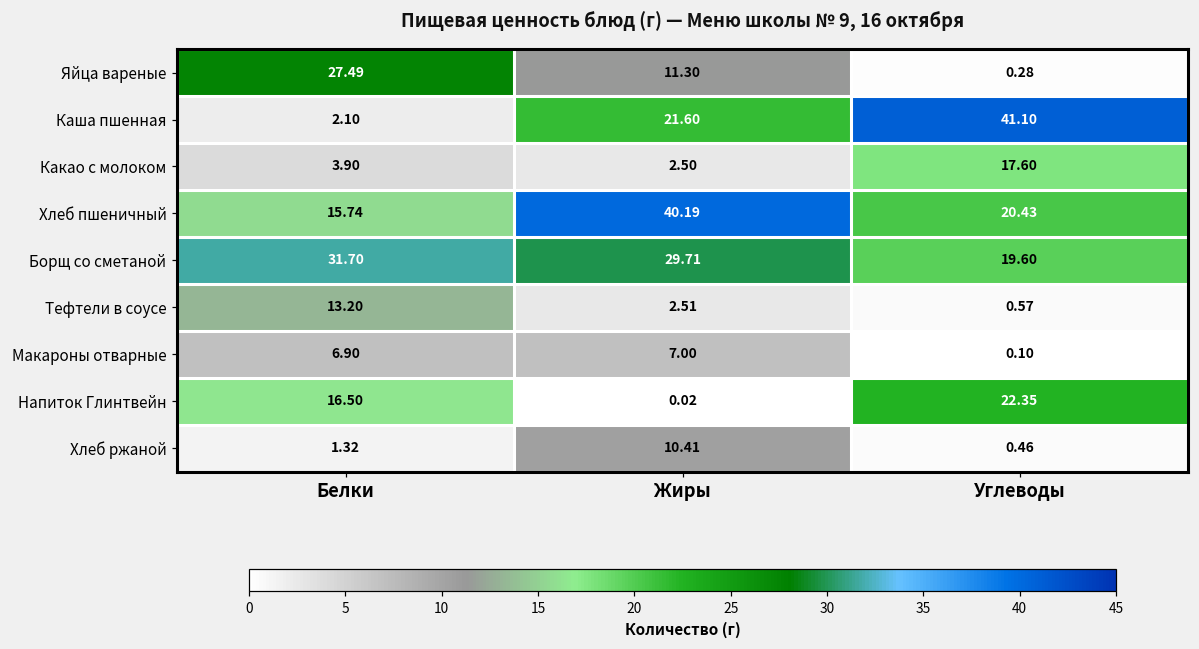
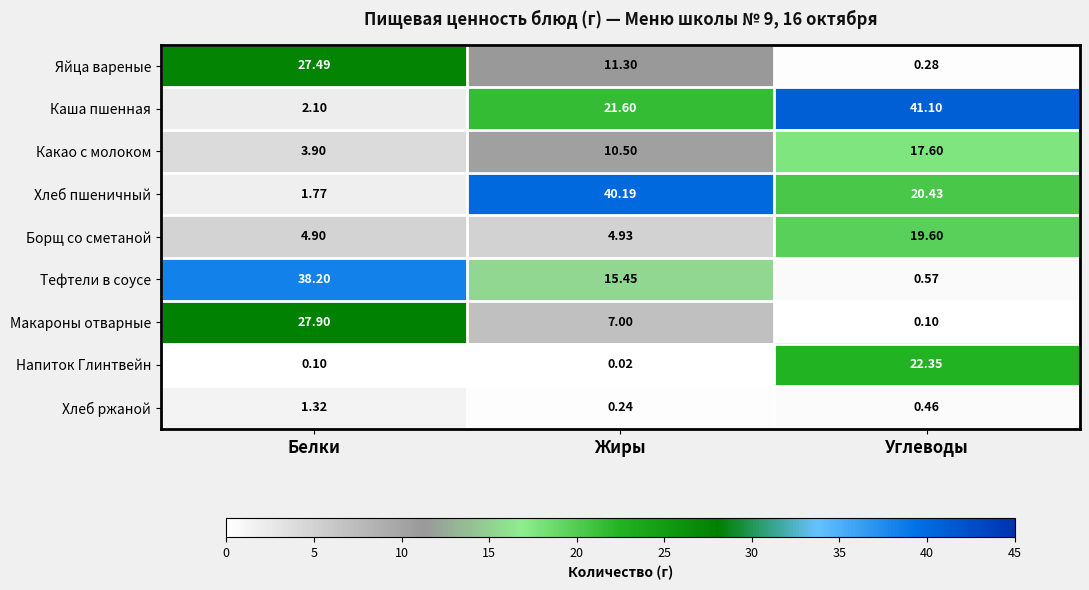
Какао с молоком, Жиры: 2.50 -> 10.50
Хлеб пшеничный, Белки: 15.74 -> 1.77
Борщ со сметаной, Белки: 31.70 -> 4.90
Борщ со сметаной, Жиры: 29.71 -> 4.93
Тефтели в соусе, Белки: 13.20 -> 38.20
Тефтели в соусе, Жиры: 2.51 -> 15.45
Макароны отварные, Белки: 6.90 -> 27.90
Напиток Глинтвейн, Белки: 16.50 -> 0.10
Хлеб ржаной, Жиры: 10.41 -> 0.24
